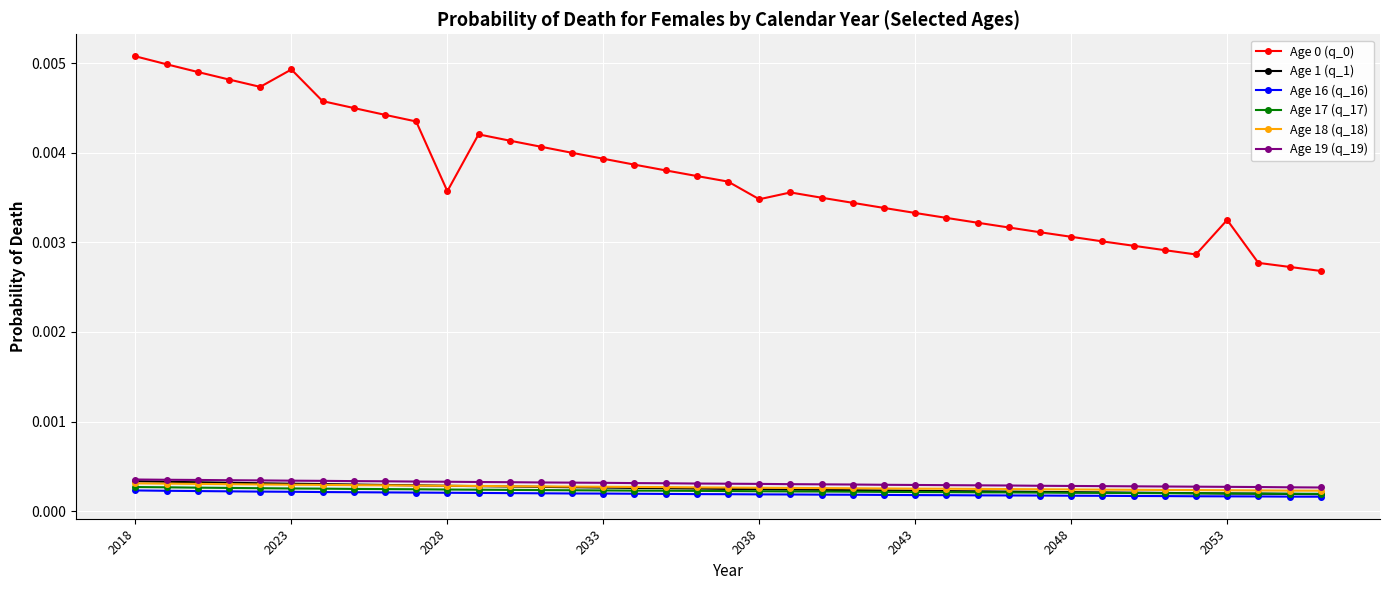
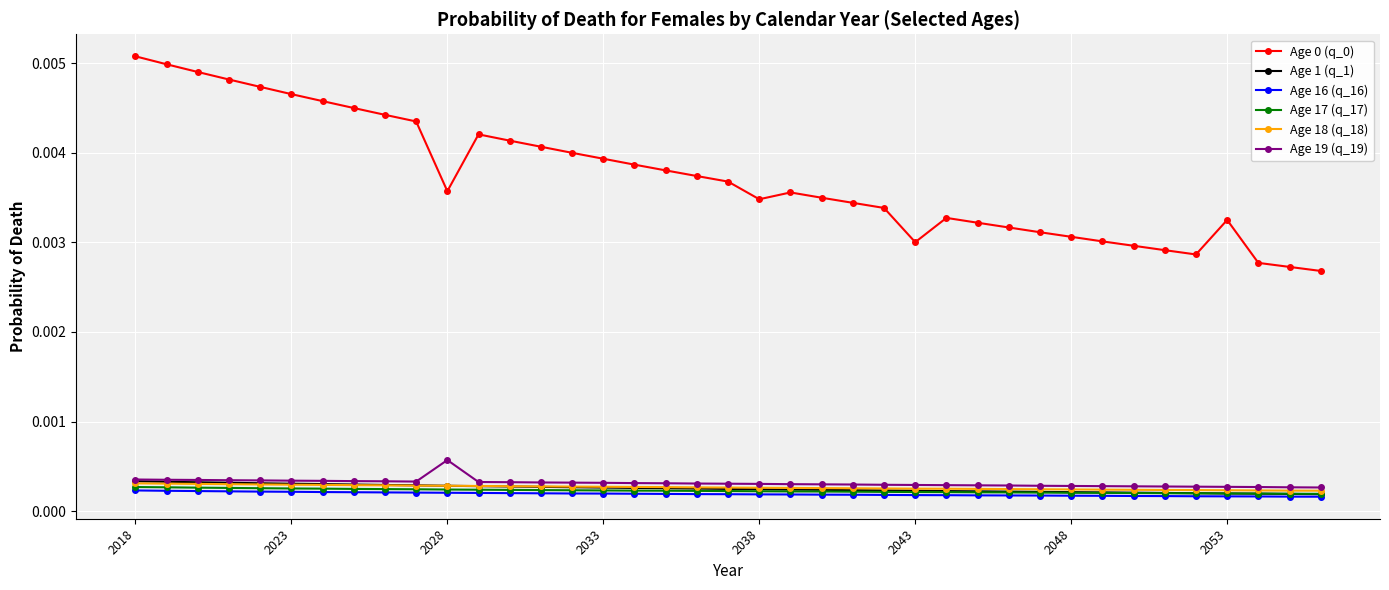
Age 0 (q_0), 2023: 0.0049 -> 0.0047
Age 19 (q_19), 2028: 0.0003 -> 0.0006
Age 0 (q_0), 2043: 0.0033 -> 0.0030
